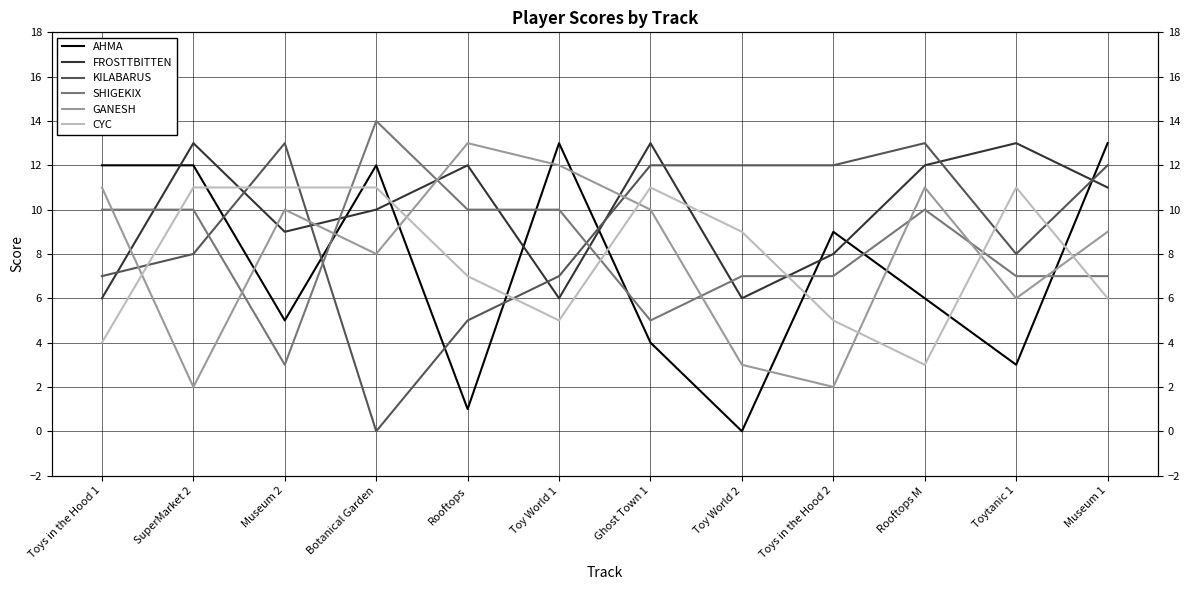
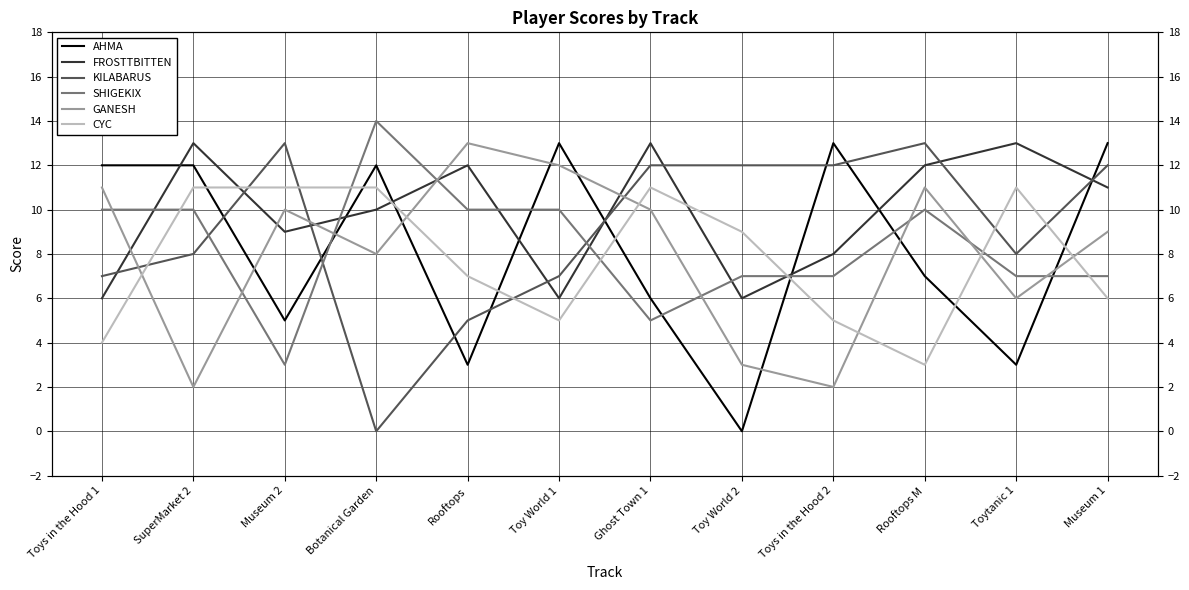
AHMA, Rooftops: 1 -> 3
AHMA, Ghost Town 1: 4 -> 6
AHMA, Toys in the Hood 2: 9 -> 13
AHMA, Rooftops M: 6 -> 7
